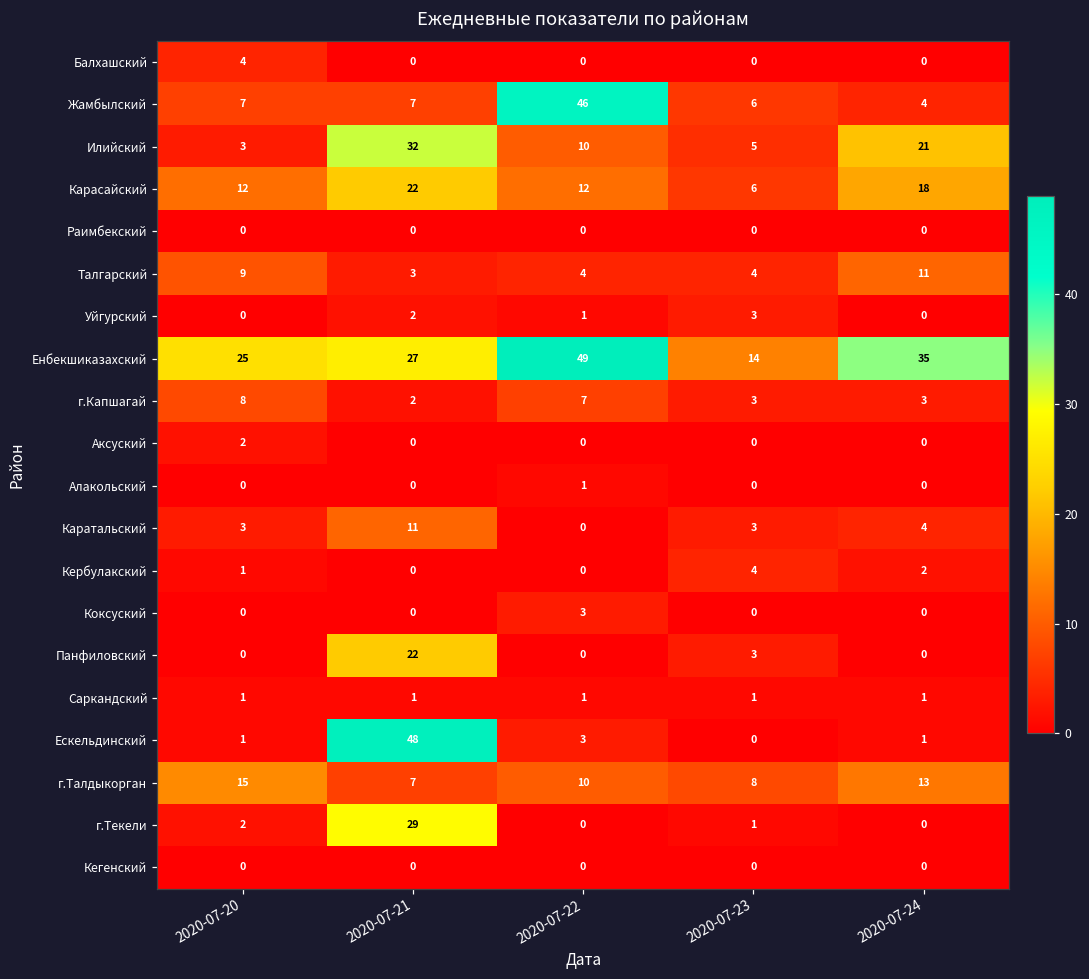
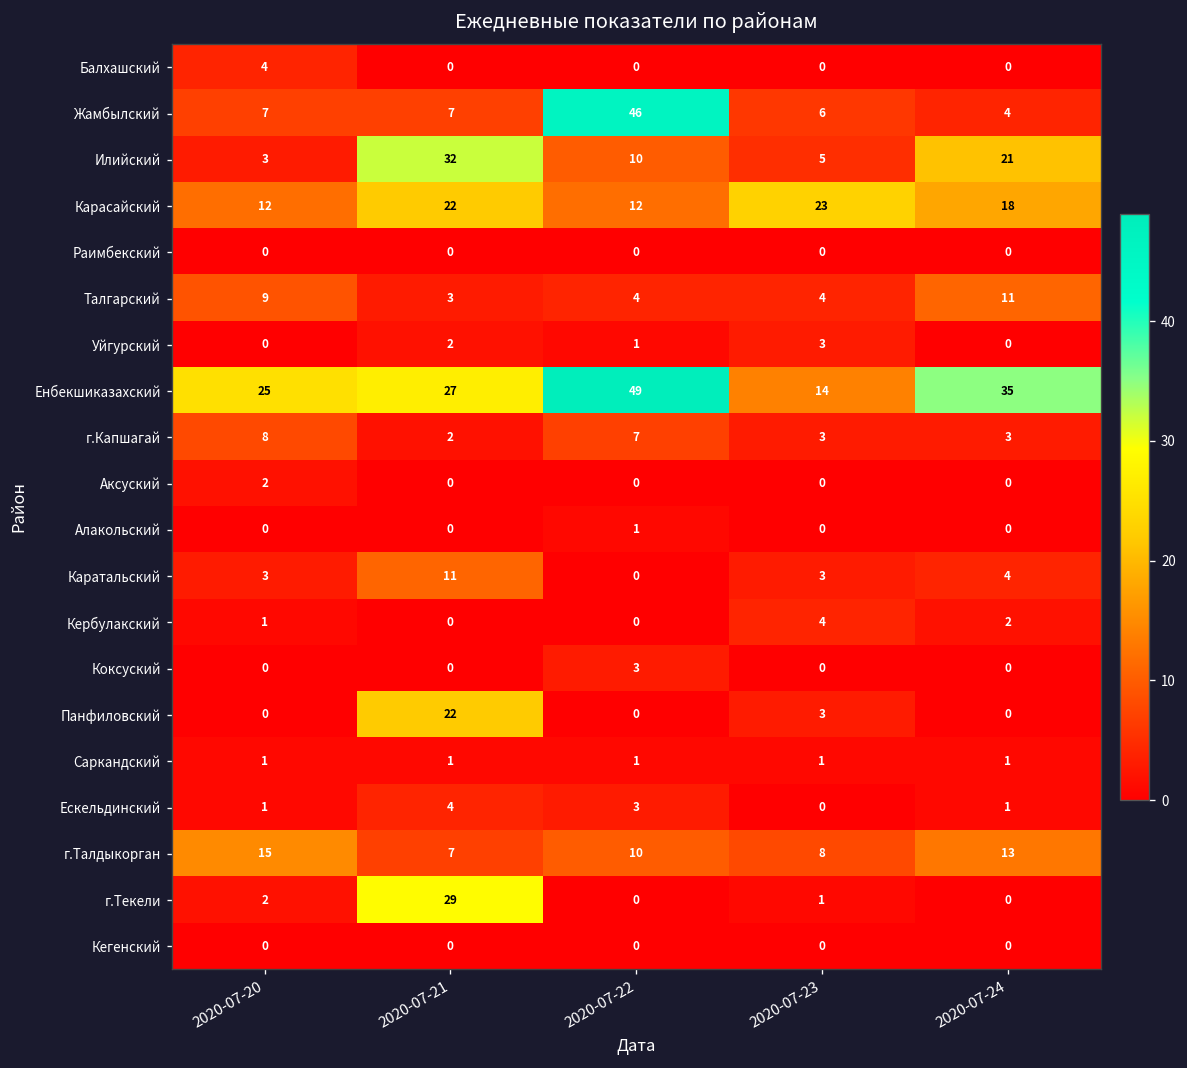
Карасайский, 2020-07-23: 6 -> 23
Ескельдинский, 2020-07-21: 48 -> 4
